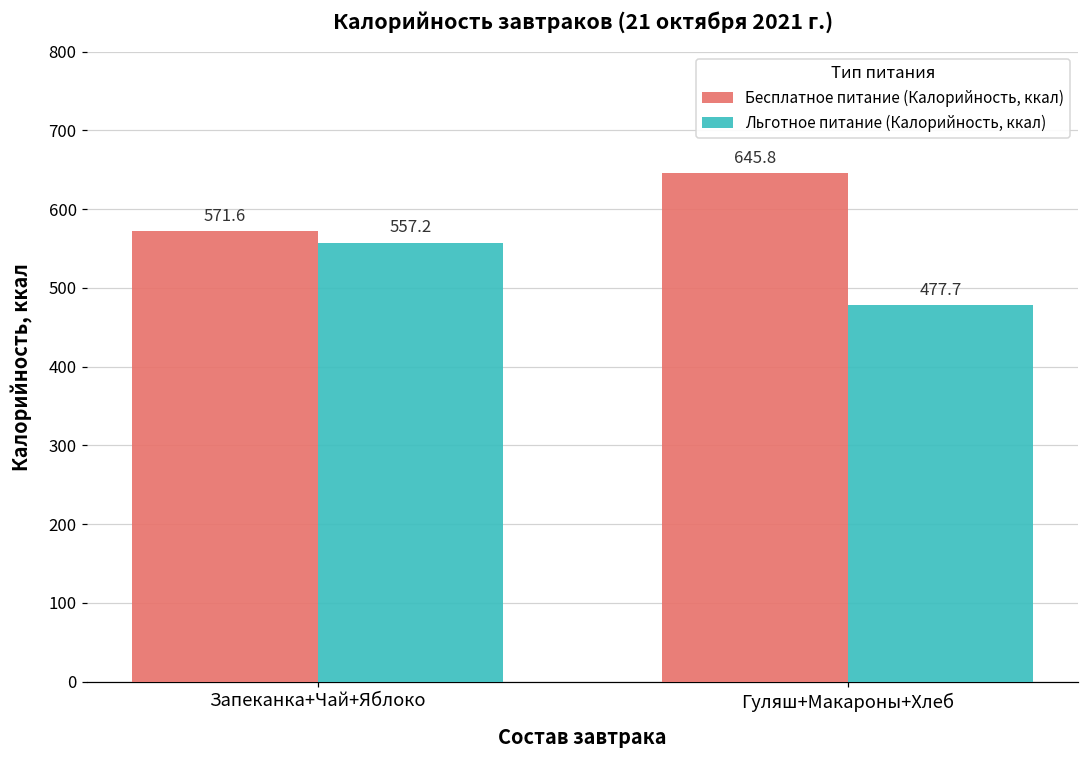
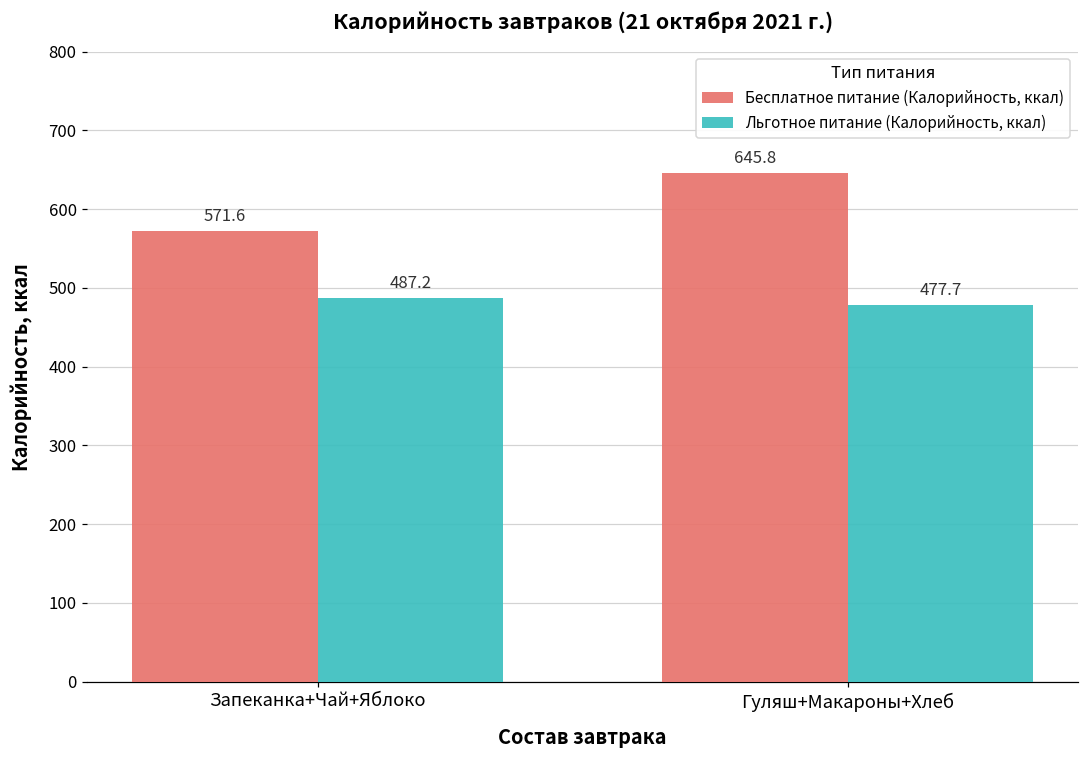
Льготное питание (Калорийность, ккал), Запеканка+Чай+Яблоко: 557.2 -> 487.2
